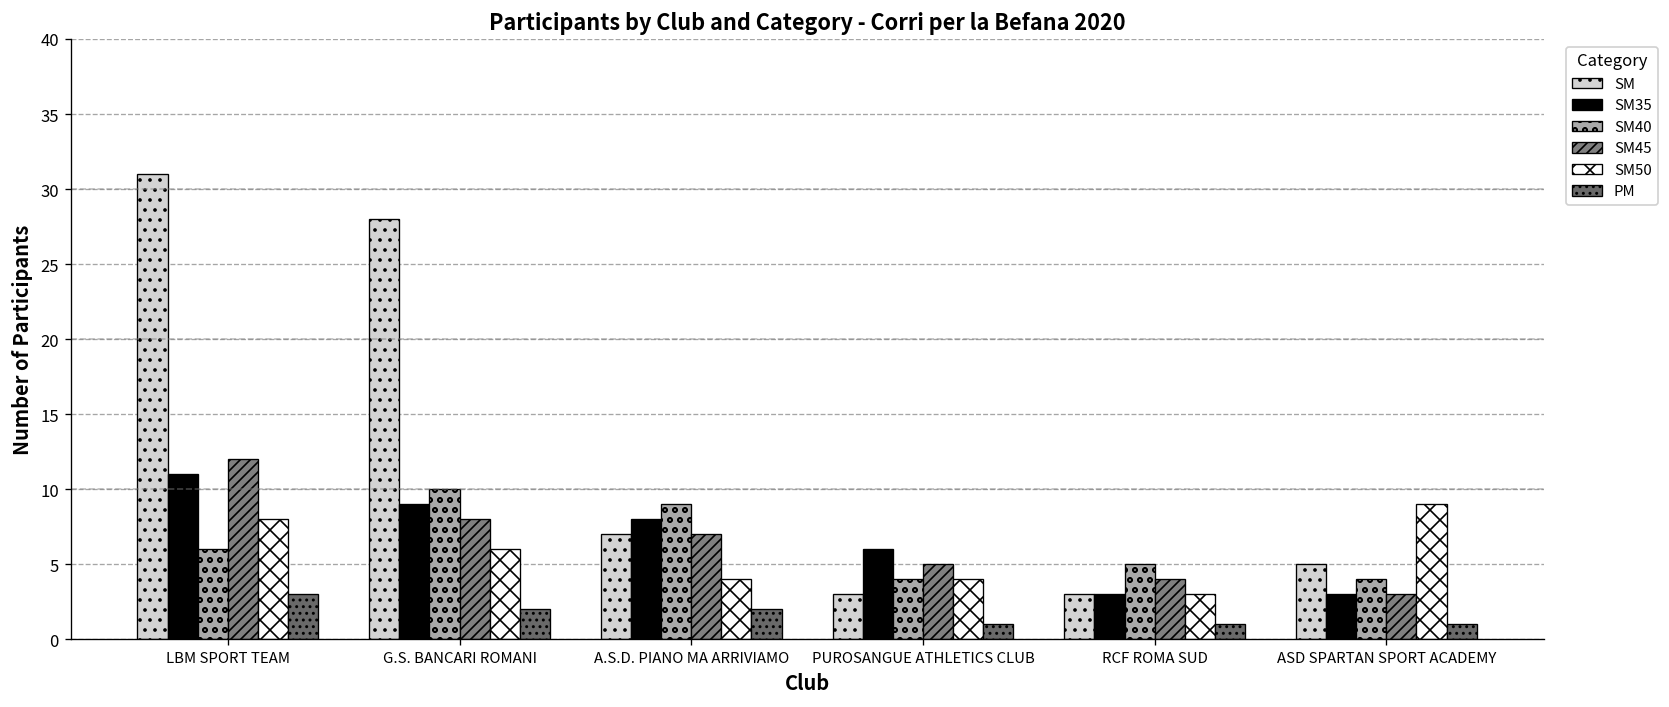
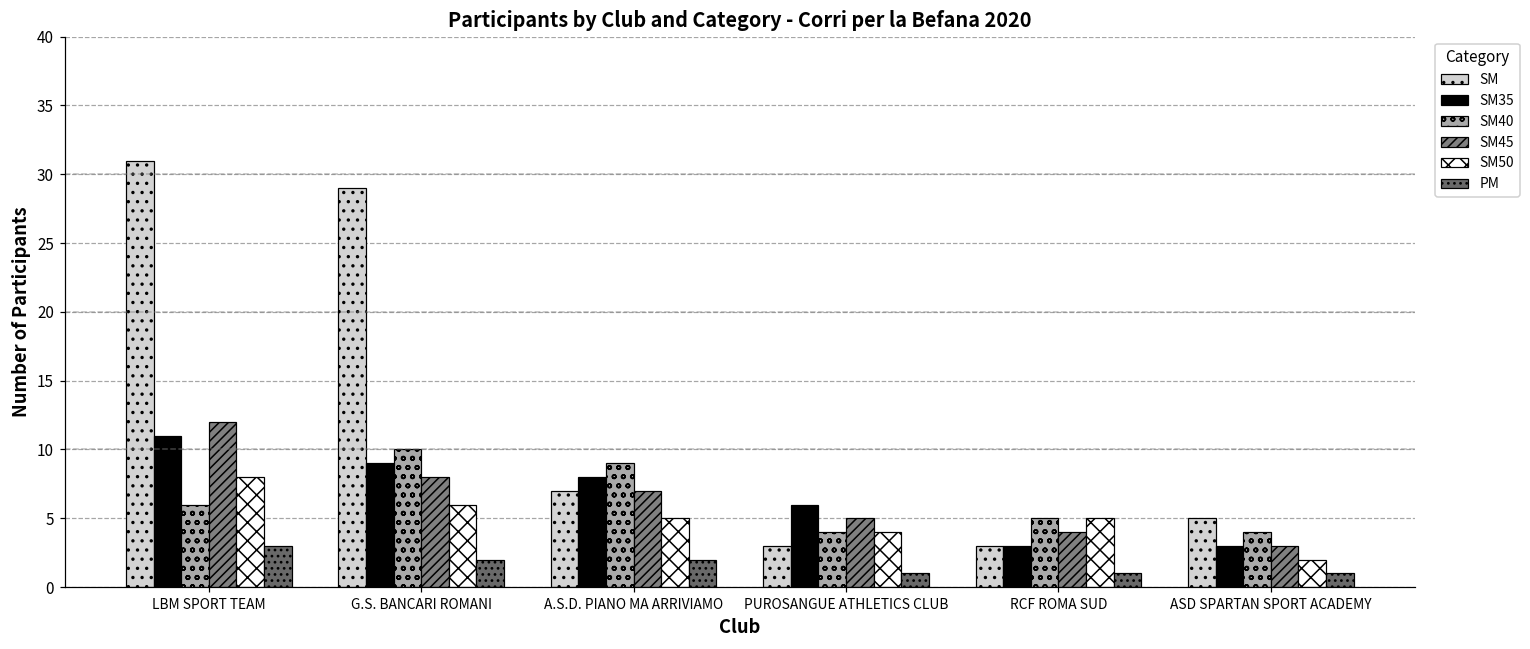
SM, G.S. BANCARI ROMANI: 28 -> 29
SM50, A.S.D. PIANO MA ARRIVIAMO: 4 -> 5
SM50, RCF ROMA SUD: 3 -> 5
SM50, ASD SPARTAN SPORT ACADEMY: 9 -> 2
